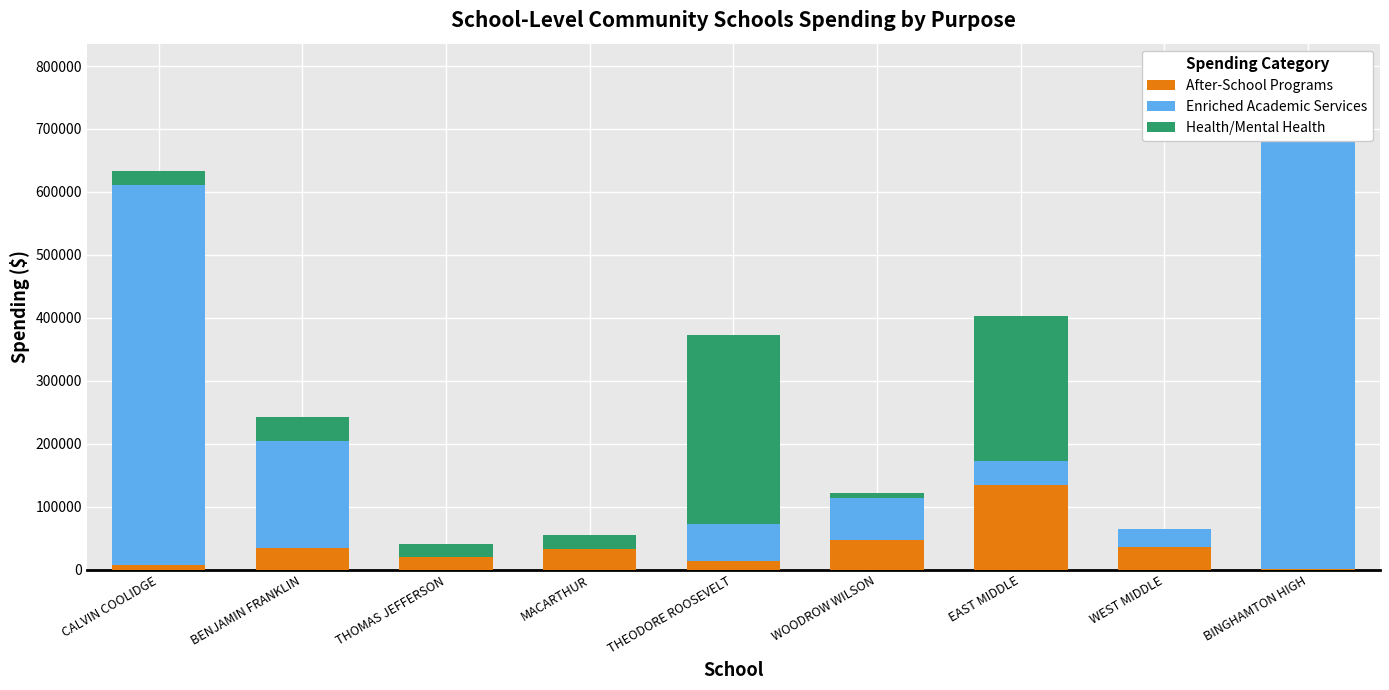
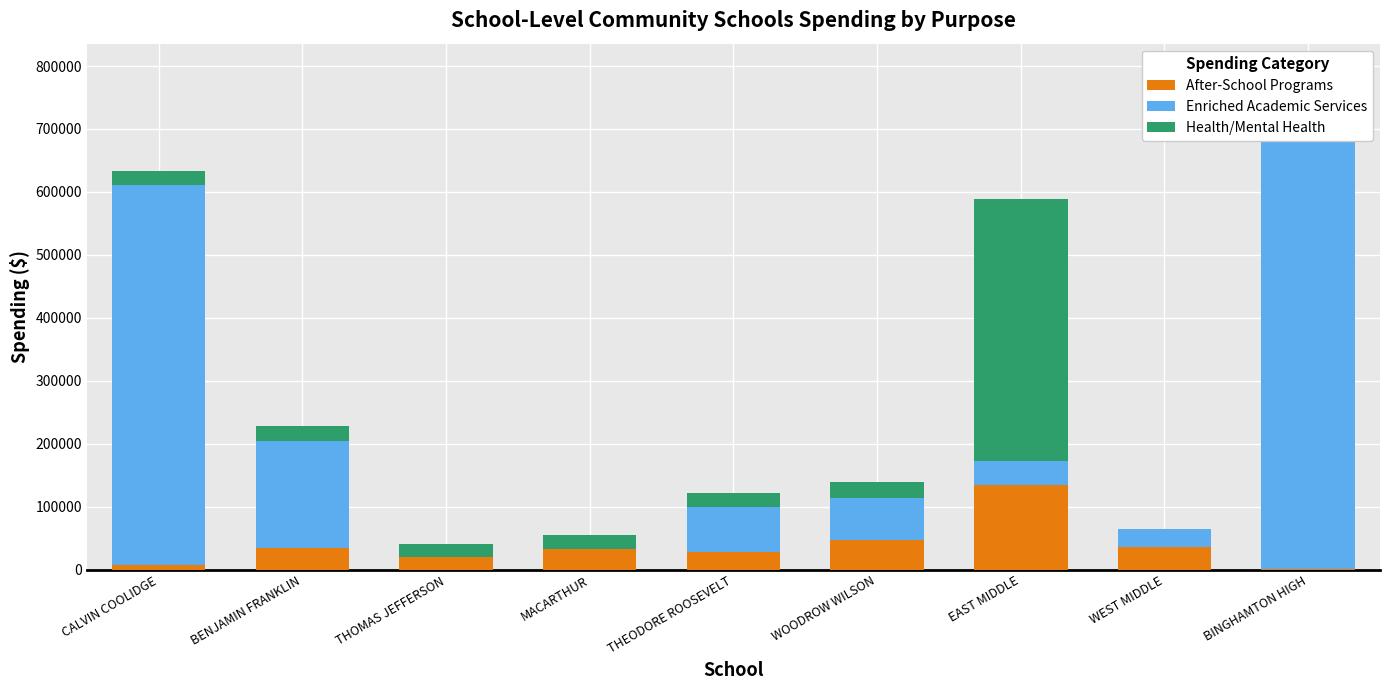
Health/Mental Health, BENJAMIN FRANKLIN: 40000 -> 30000
After-School Programs, THEODORE ROOSEVELT: 10000 -> 30000
Enriched Academic Services, THEODORE ROOSEVELT: 60000 -> 70000
Health/Mental Health, THEODORE ROOSEVELT: 300000 -> 20000
Health/Mental Health, WOODROW WILSON: 10000 -> 30000
Health/Mental Health, EAST MIDDLE: 230000 -> 420000
